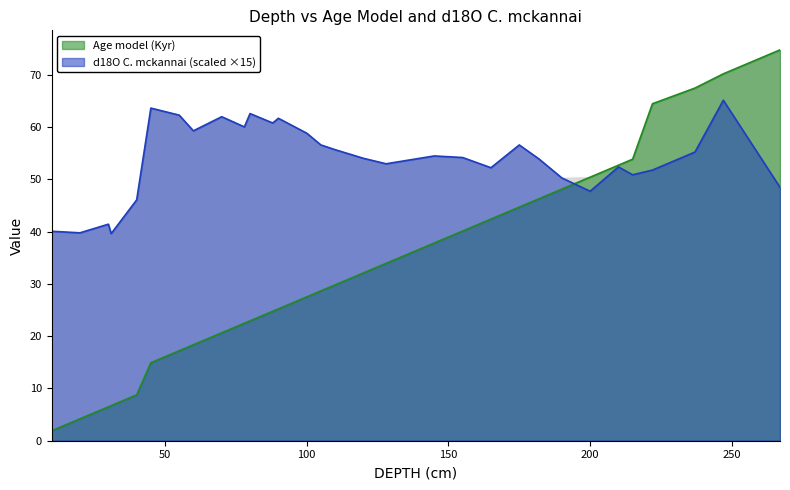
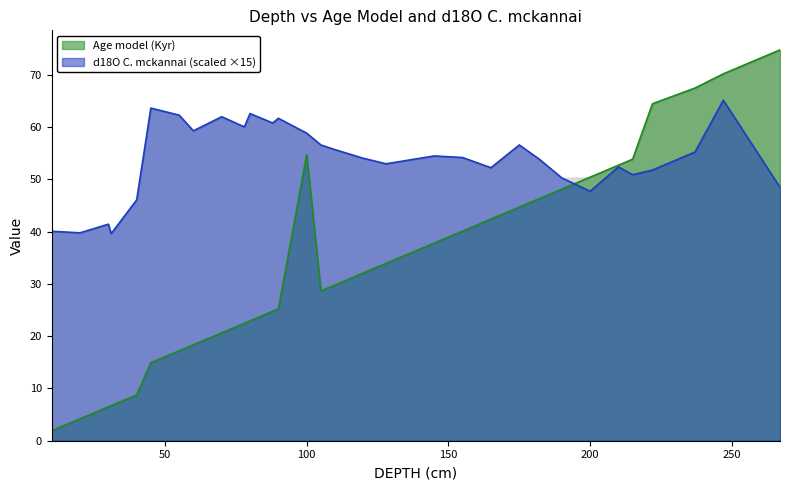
Age model (Kyr), 100: 28 -> 55
